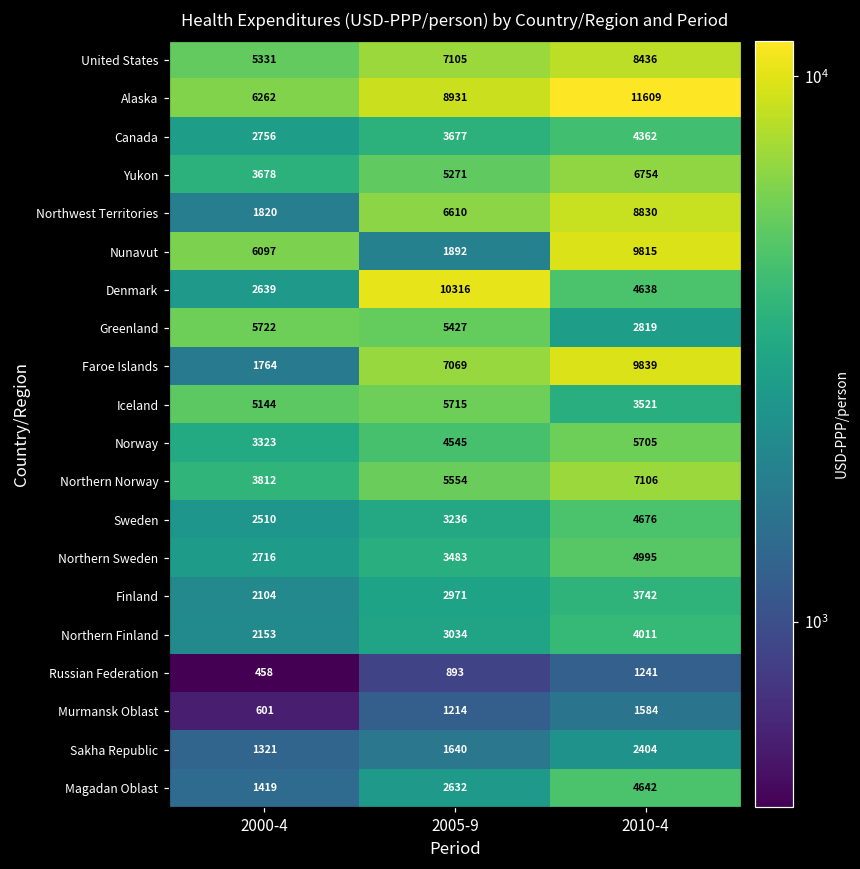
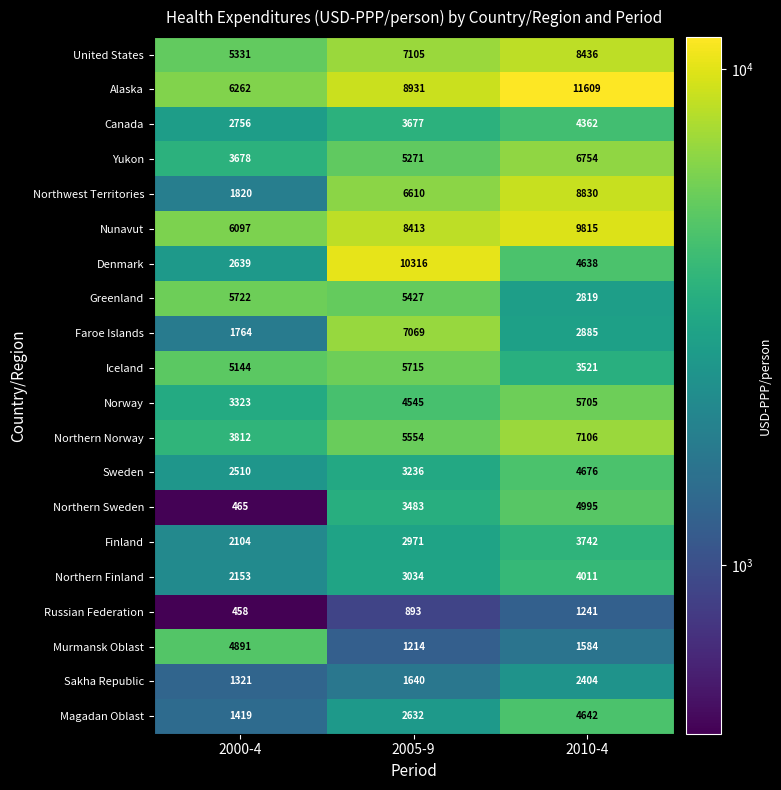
Nunavut, 2005-9: 1892 -> 8413
Faroe Islands, 2010-4: 9839 -> 2885
Northern Sweden, 2000-4: 2716 -> 465
Murmansk Oblast, 2000-4: 601 -> 4891
